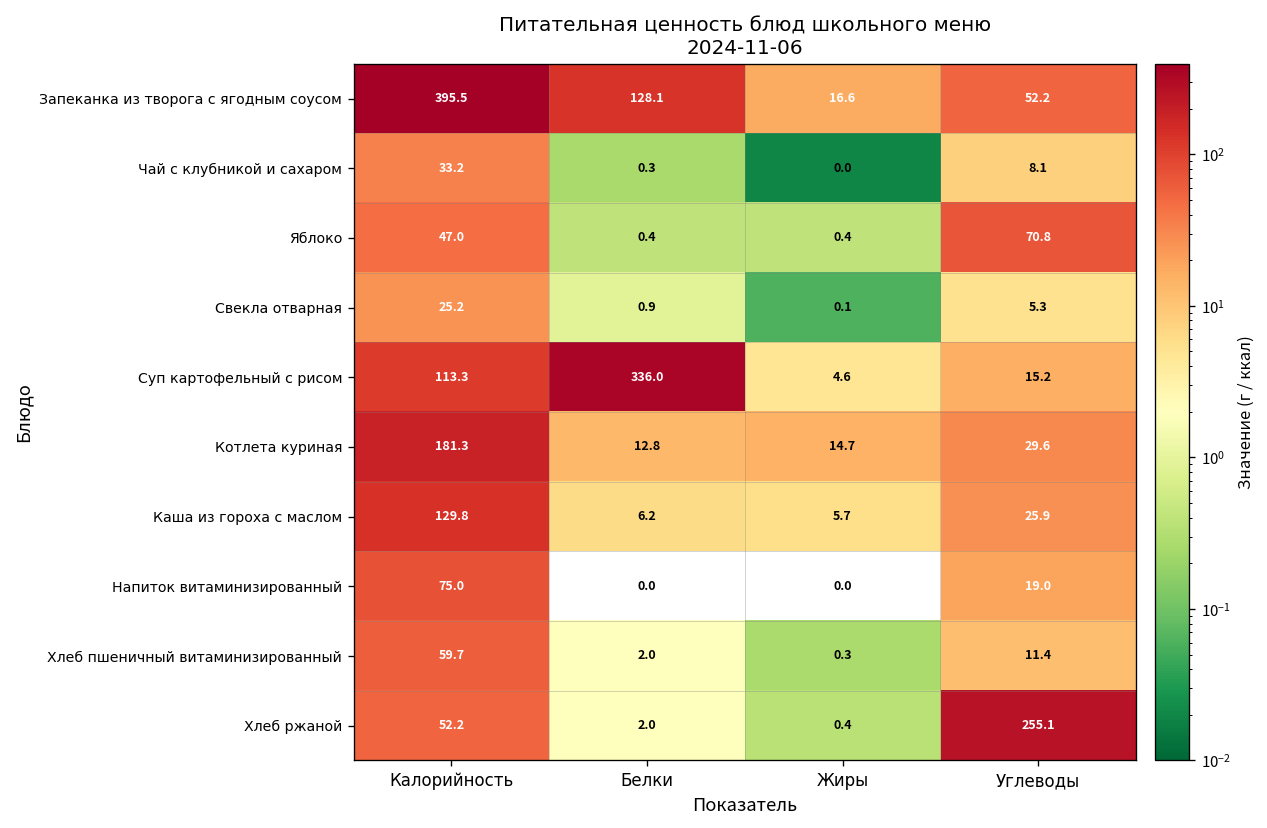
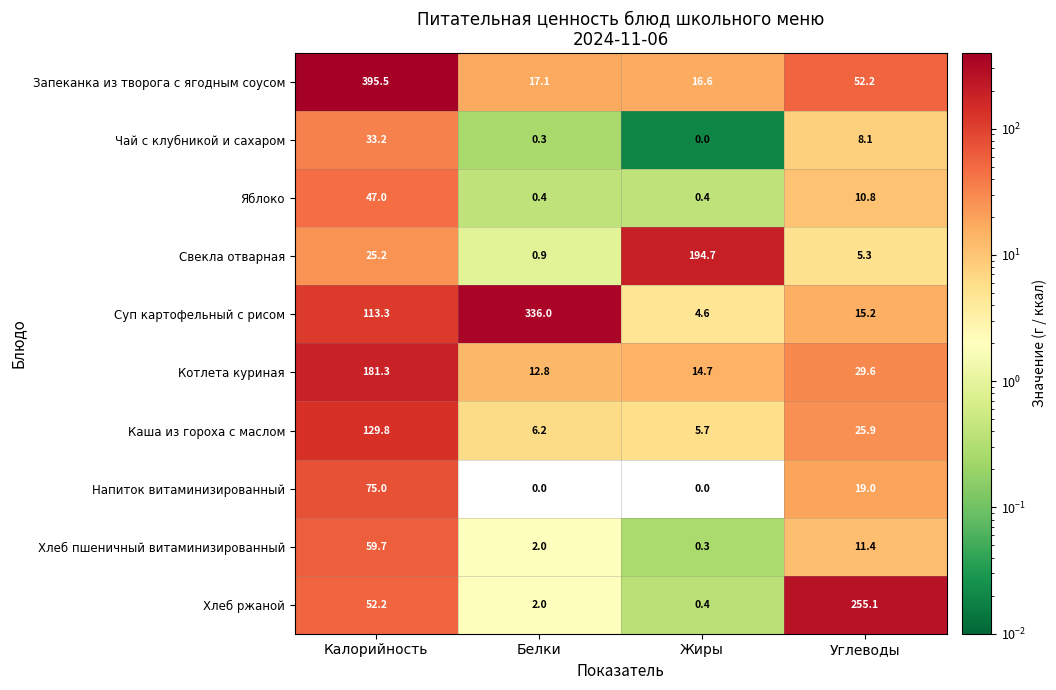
Запеканка из творога с ягодным соусом, Белки: 128.1 -> 17.1
Яблоко, Углеводы: 70.8 -> 10.8
Свекла отварная, Жиры: 0.1 -> 194.7
